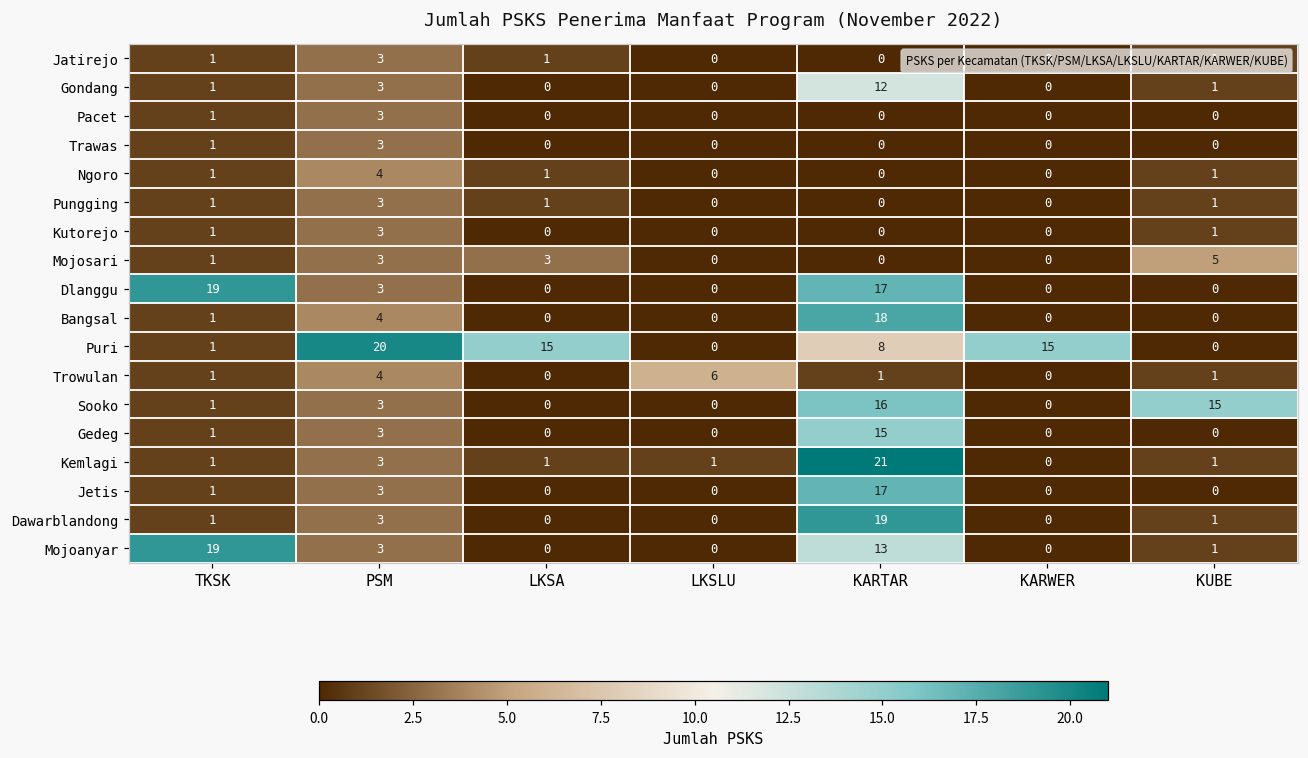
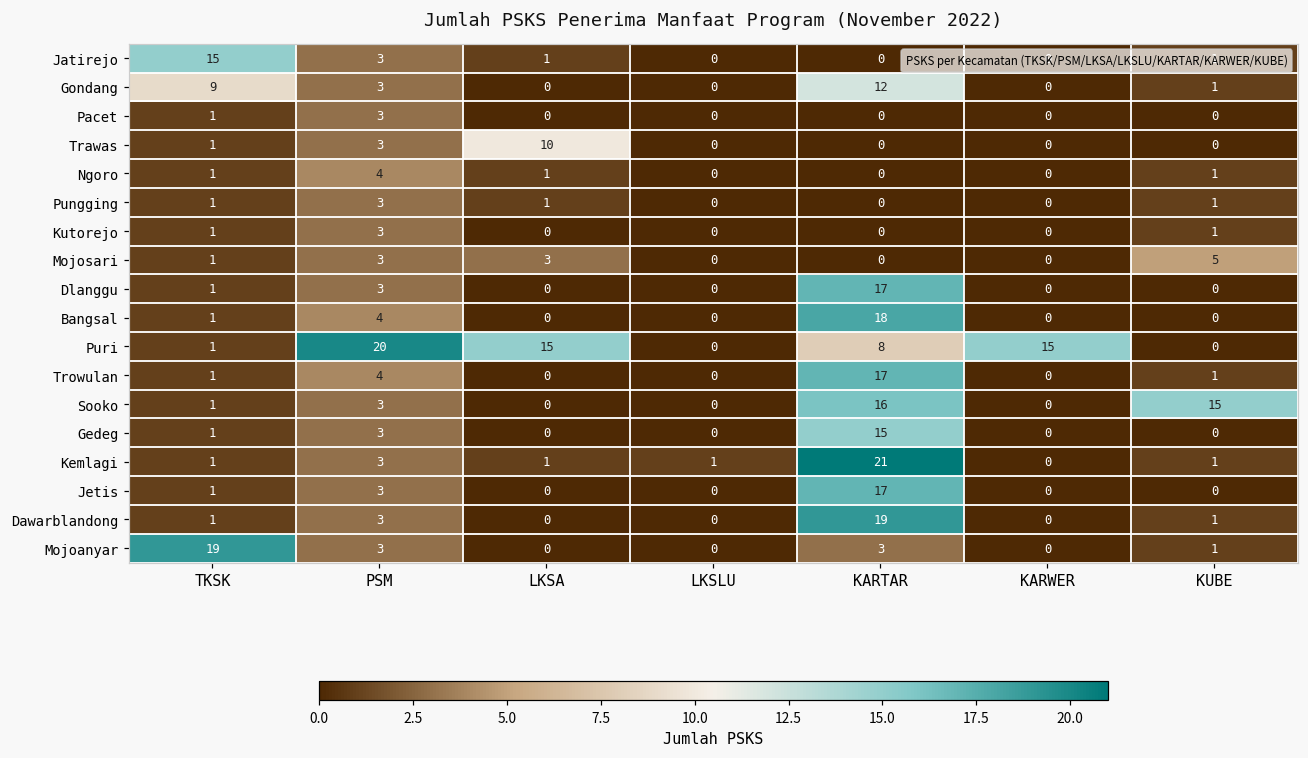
Jatirejo, TKSK: 1 -> 15
Gondang, TKSK: 1 -> 9
Trawas, LKSA: 0 -> 10
Dlanggu, TKSK: 19 -> 1
Trowulan, LKSLU: 6 -> 0
Trowulan, KARTAR: 1 -> 17
Mojoanyar, KARTAR: 13 -> 3
